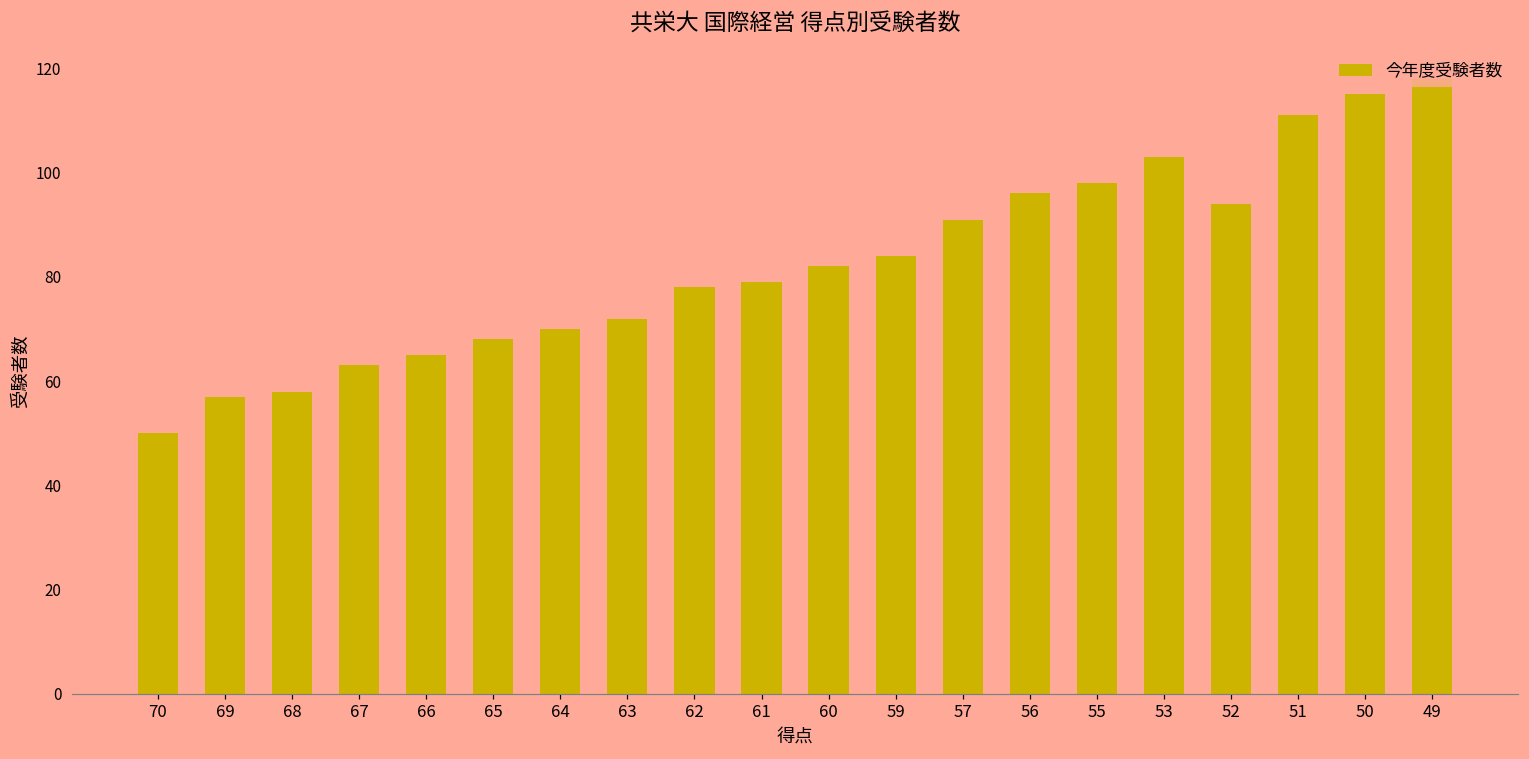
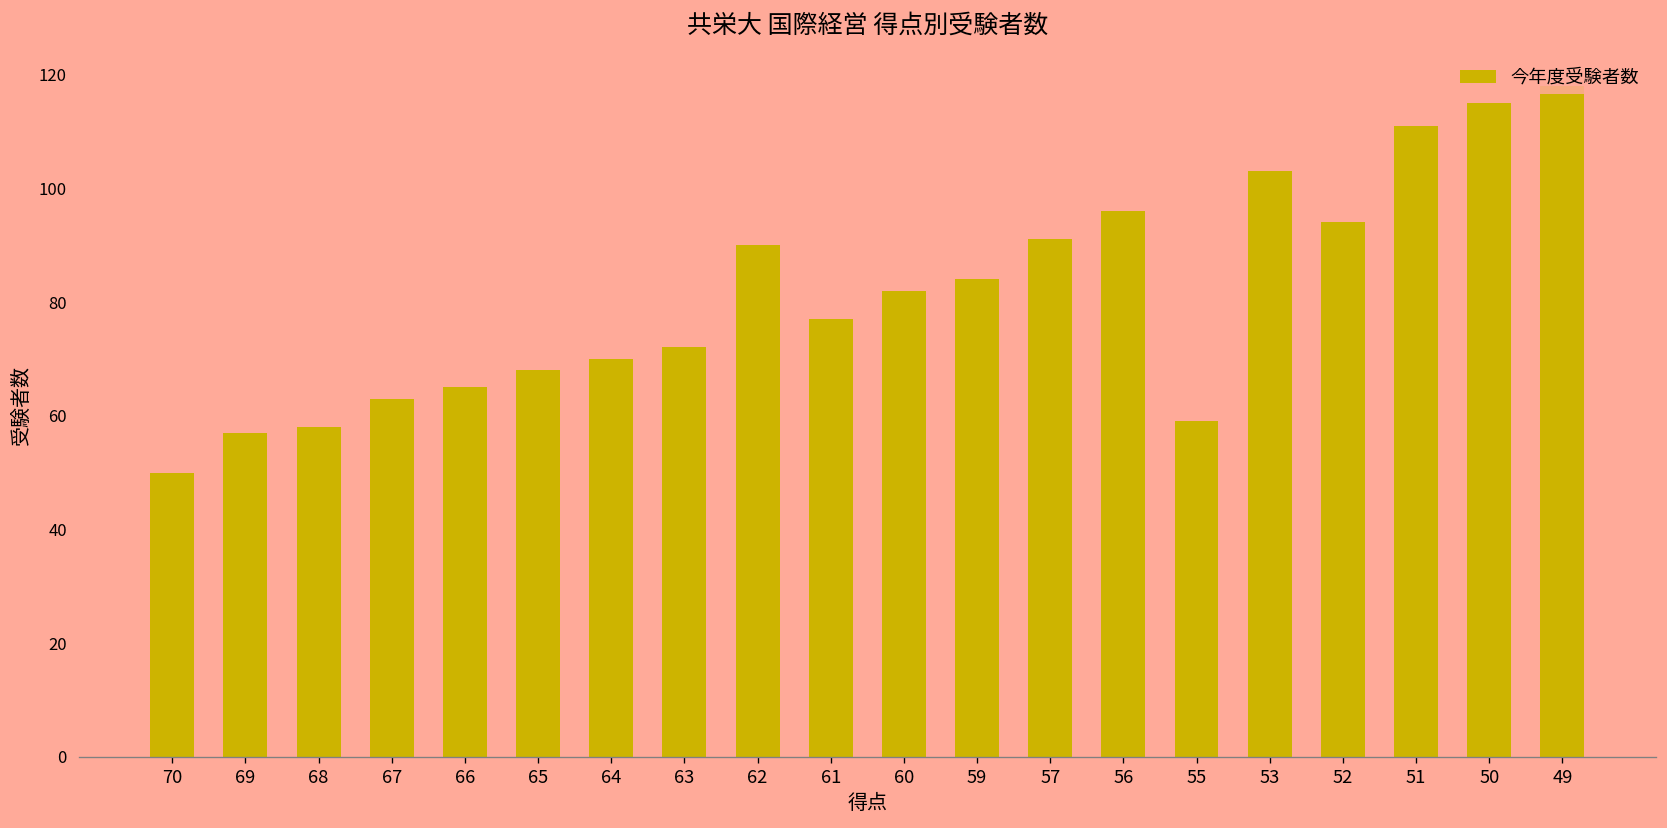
62: 78 -> 90
61: 79 -> 77
55: 98 -> 59
